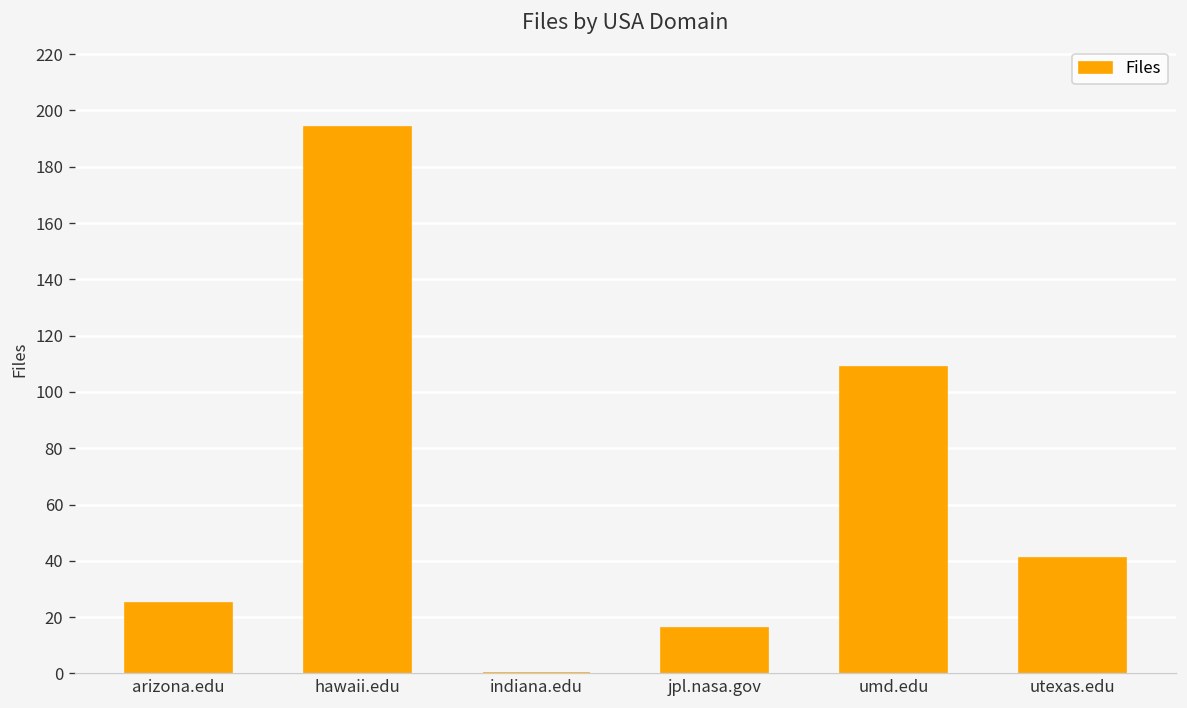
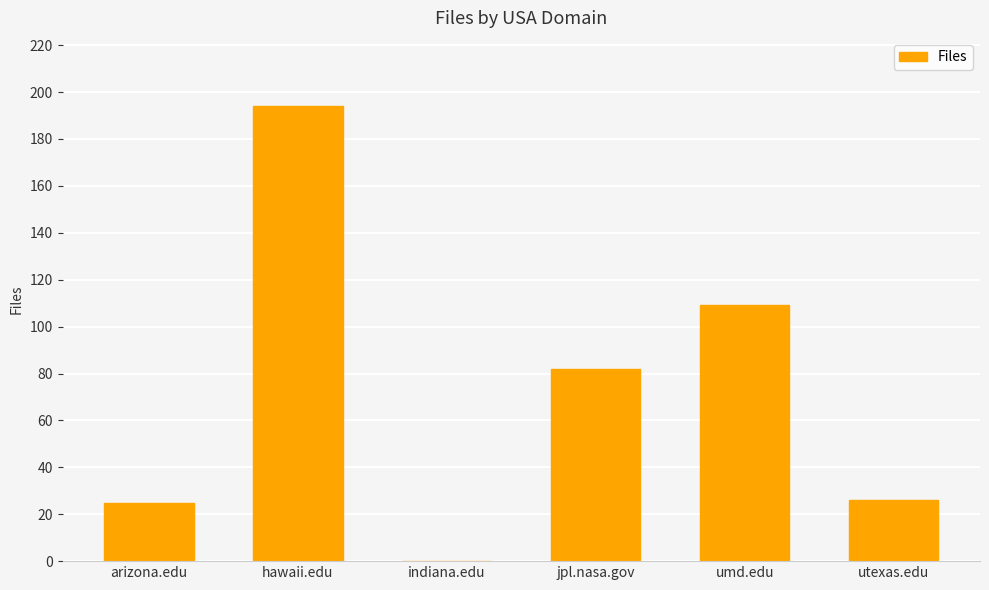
jpl.nasa.gov: 16 -> 82
utexas.edu: 41 -> 26
